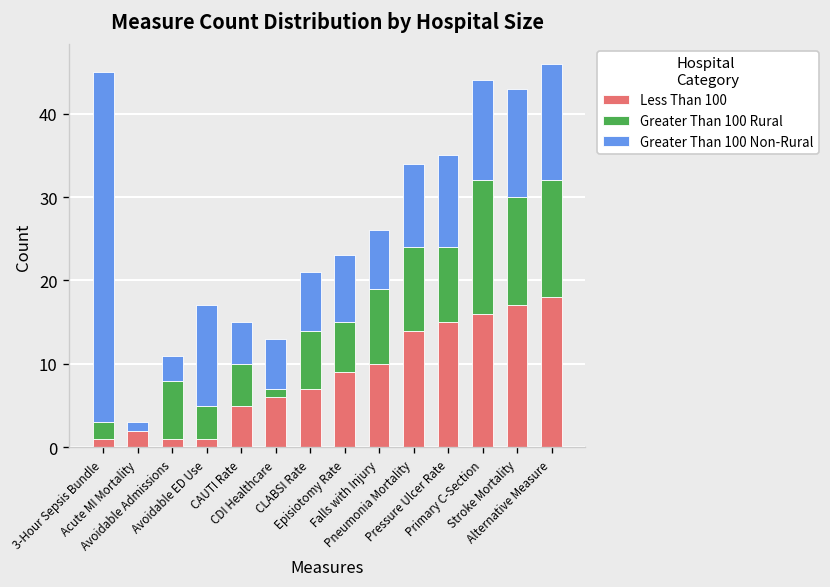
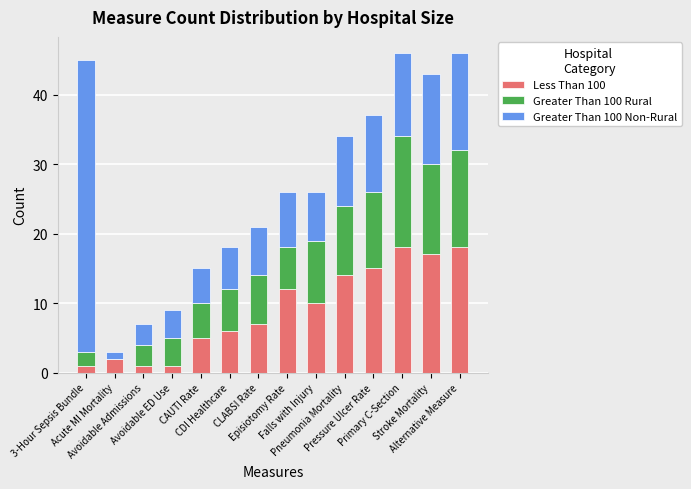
Greater Than 100 Rural, Avoidable Admissions: 7 -> 3
Greater Than 100 Non-Rural, Avoidable ED Use: 12 -> 4
Greater Than 100 Rural, CDI Healthcare: 1 -> 6
Less Than 100, Episiotomy Rate: 9 -> 12
Greater Than 100 Rural, Pressure Ulcer Rate: 9 -> 11
Less Than 100, Primary C-Section: 16 -> 18
